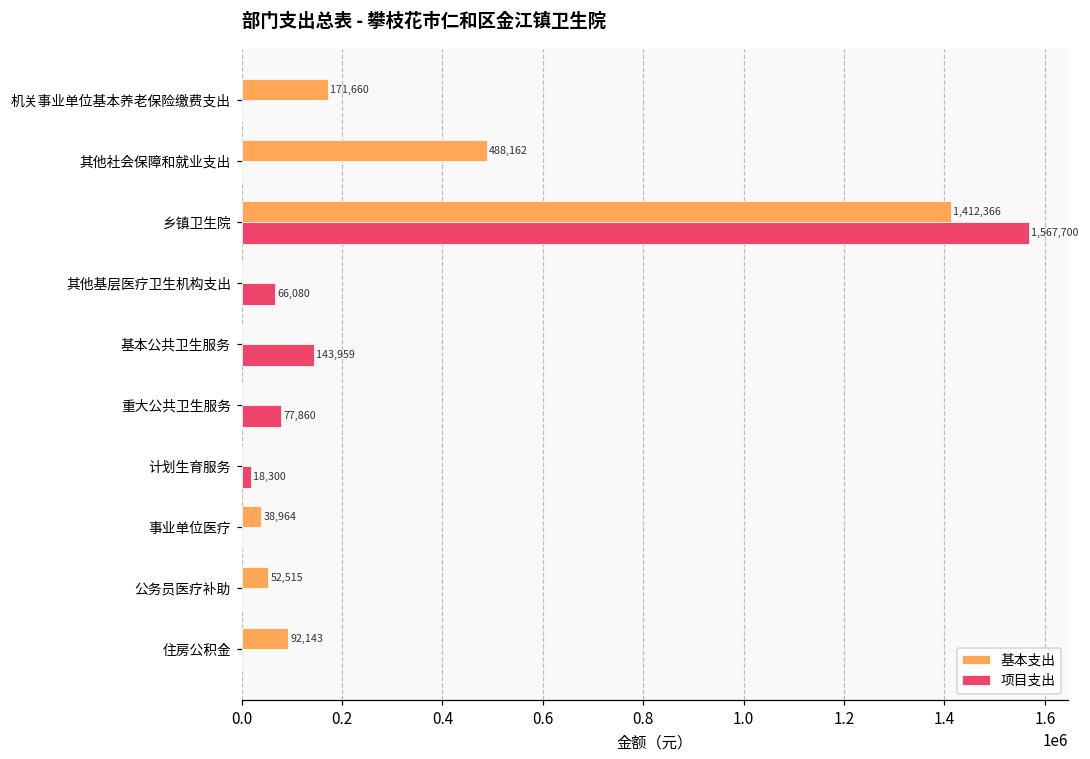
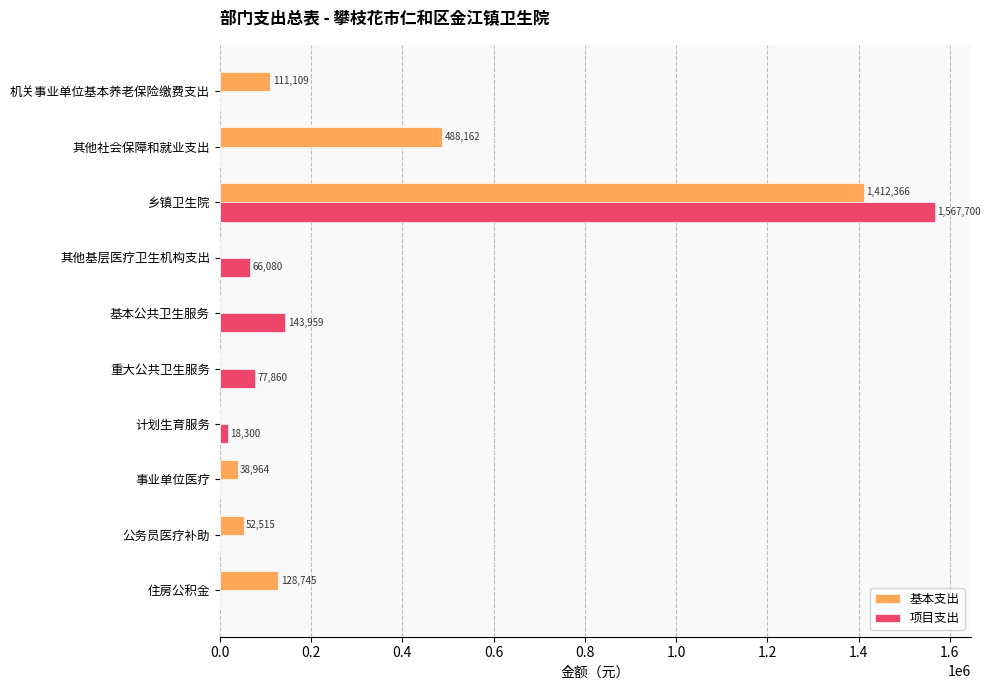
基本支出, 机关事业单位基本养老保险缴费支出: 171,660 -> 111,109
基本支出, 住房公积金: 92,143 -> 128,745
